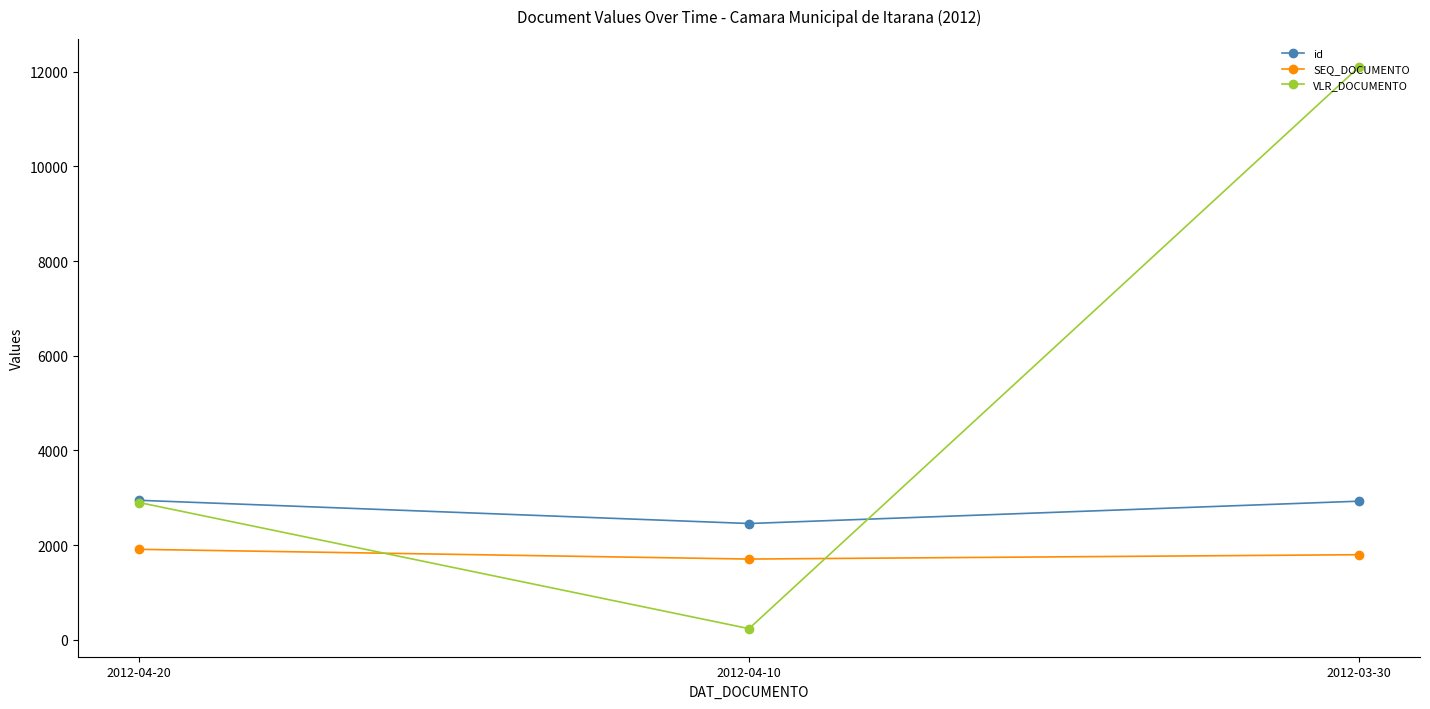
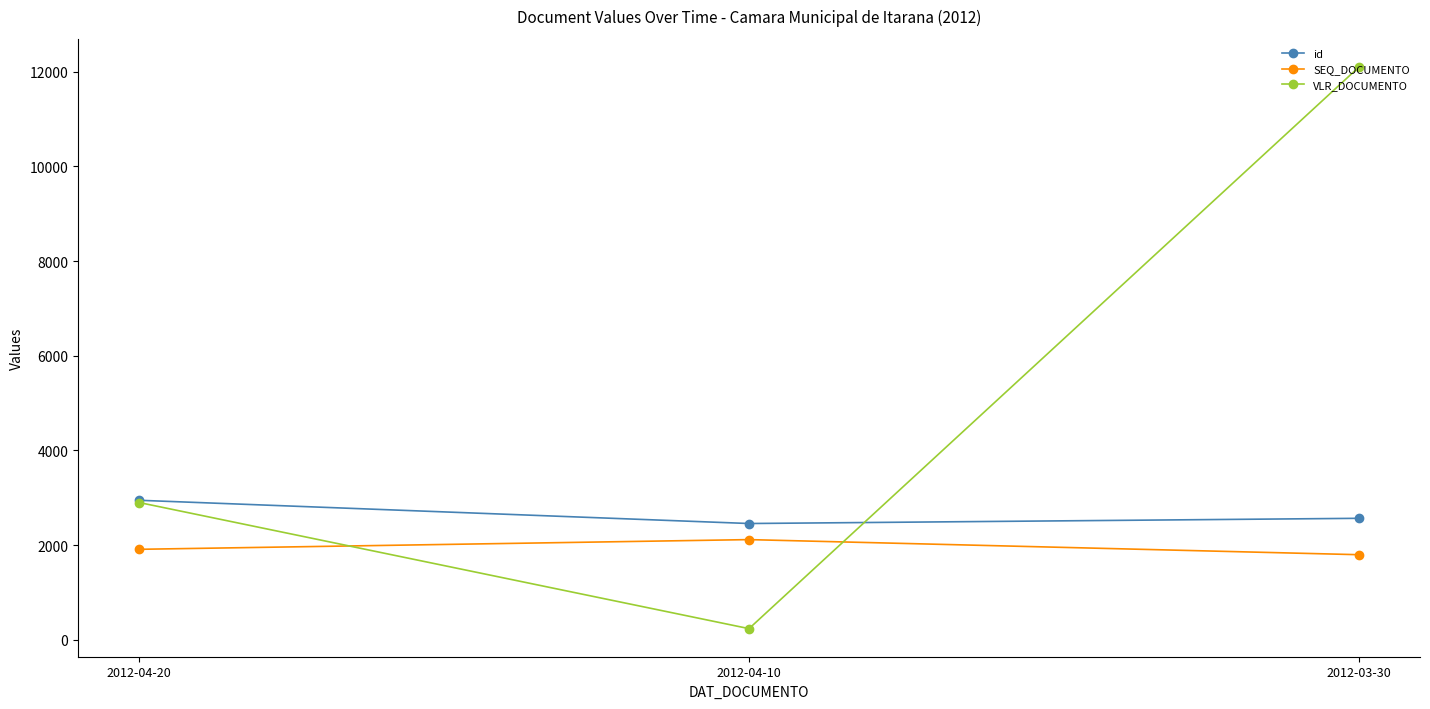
SEQ_DOCUMENTO, 2012-04-10: 1700 -> 2100
id, 2012-03-30: 2900 -> 2600
